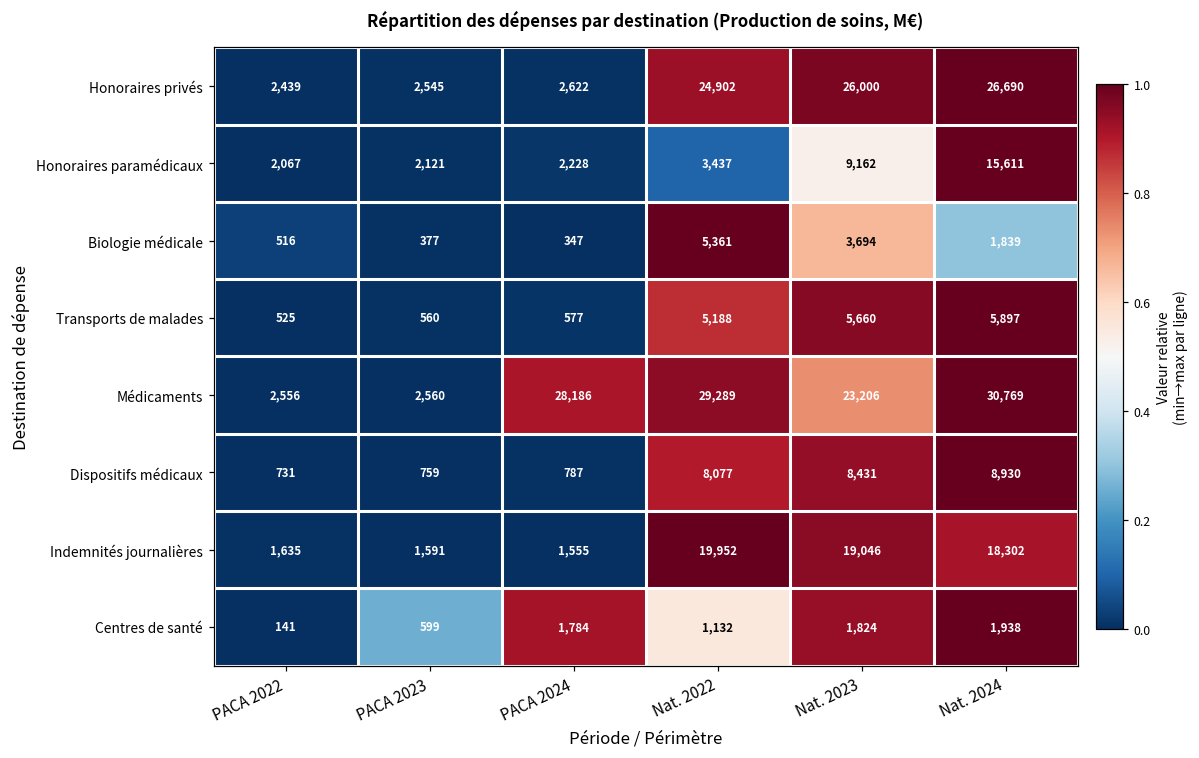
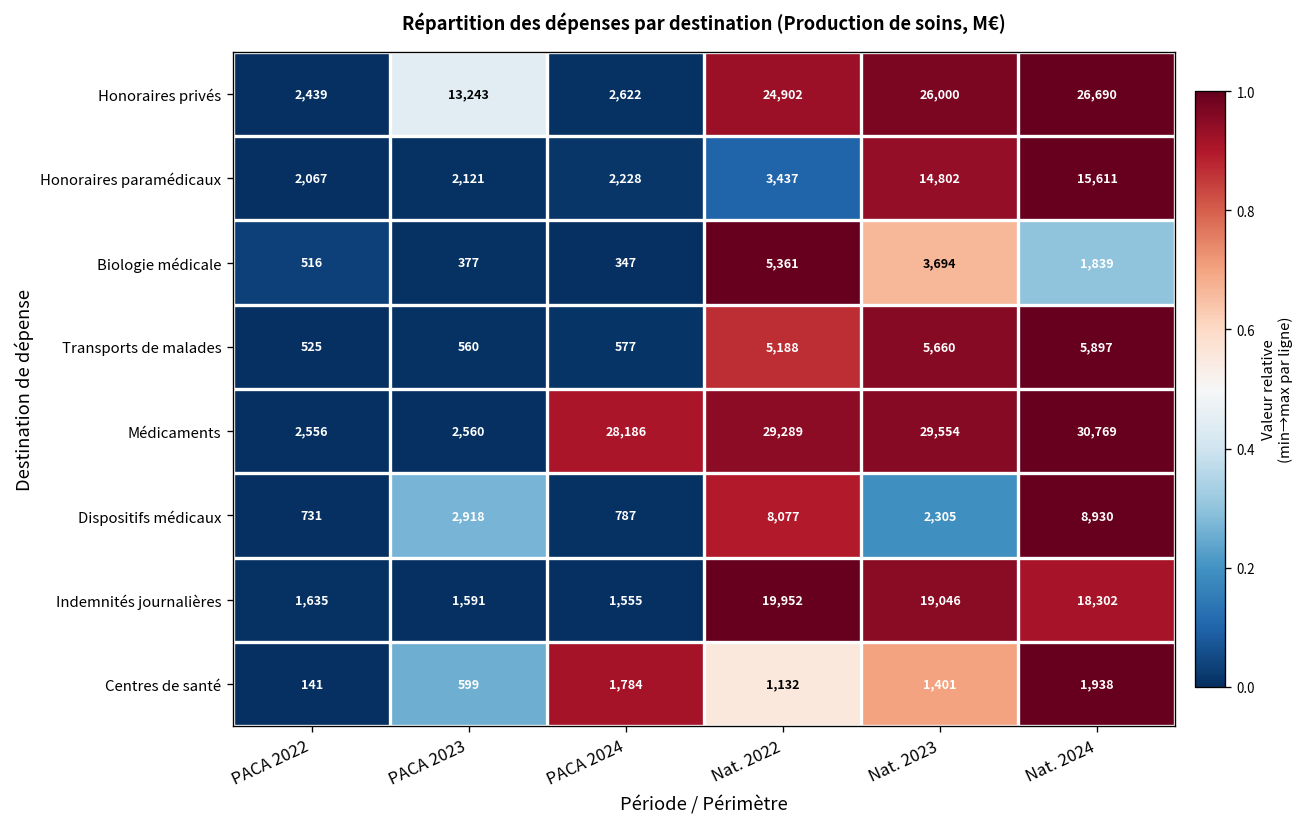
Honoraires privés, PACA 2023: 2,545 -> 13,243
Honoraires paramédicaux, Nat. 2023: 9,162 -> 14,802
Médicaments, Nat. 2023: 23,206 -> 29,554
Dispositifs médicaux, PACA 2023: 759 -> 2,918
Dispositifs médicaux, Nat. 2023: 8,431 -> 2,305
Centres de santé, Nat. 2023: 1,824 -> 1,401
